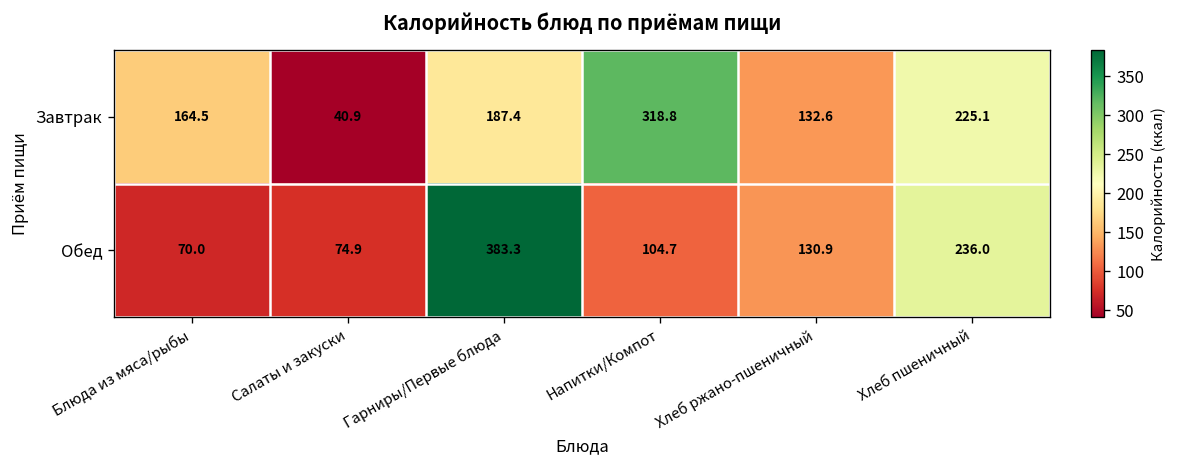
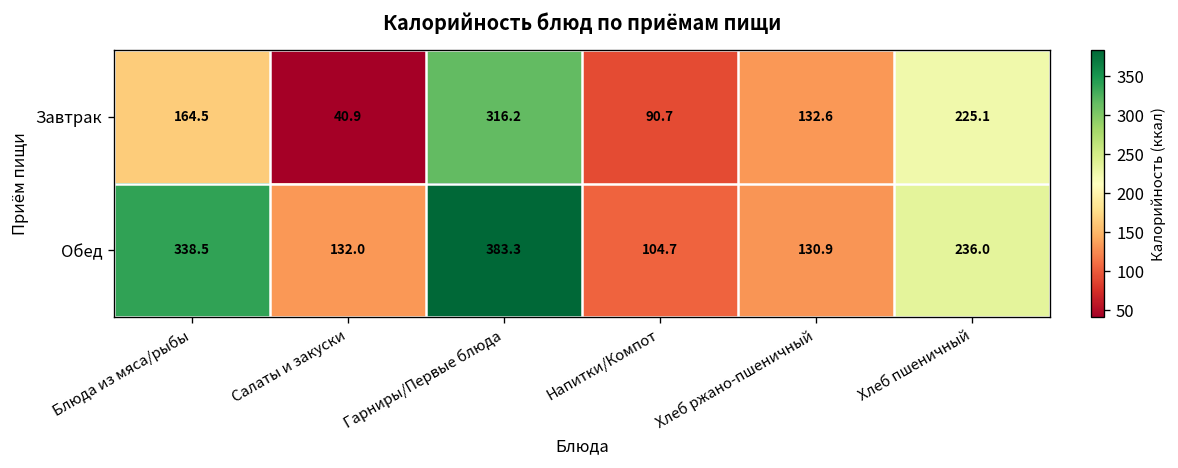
Завтрак, Гарниры/Первые блюда: 187.4 -> 316.2
Завтрак, Напитки/Компот: 318.8 -> 90.7
Обед, Блюда из мяса/рыбы: 70.0 -> 338.5
Обед, Салаты и закуски: 74.9 -> 132.0
